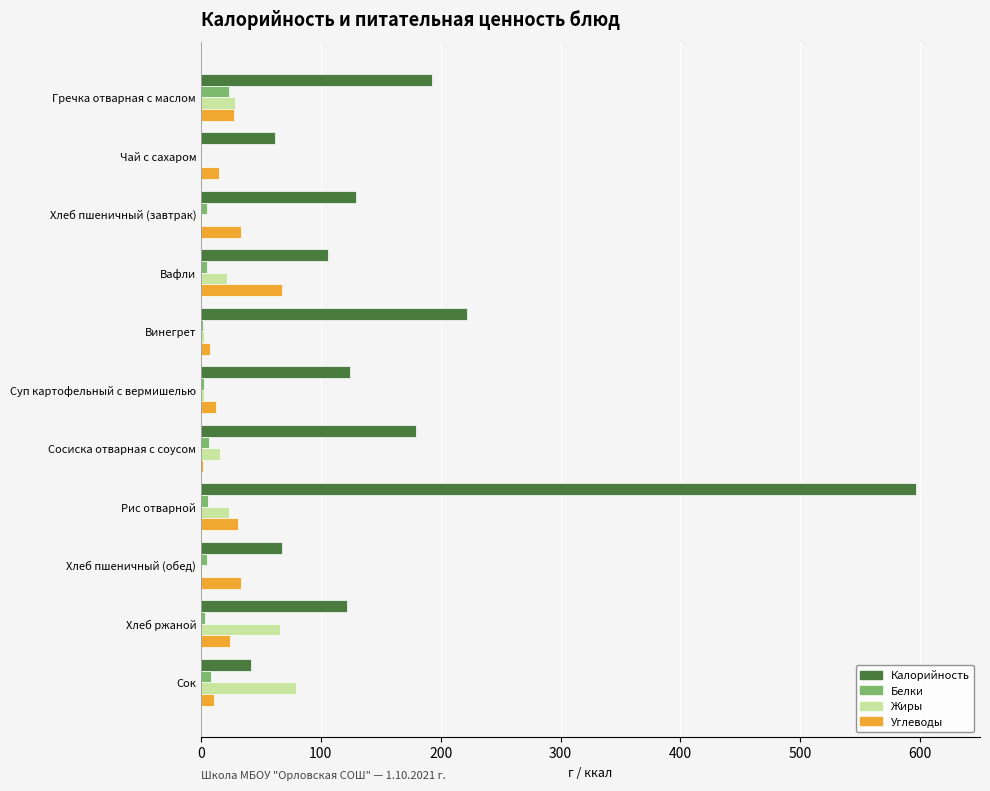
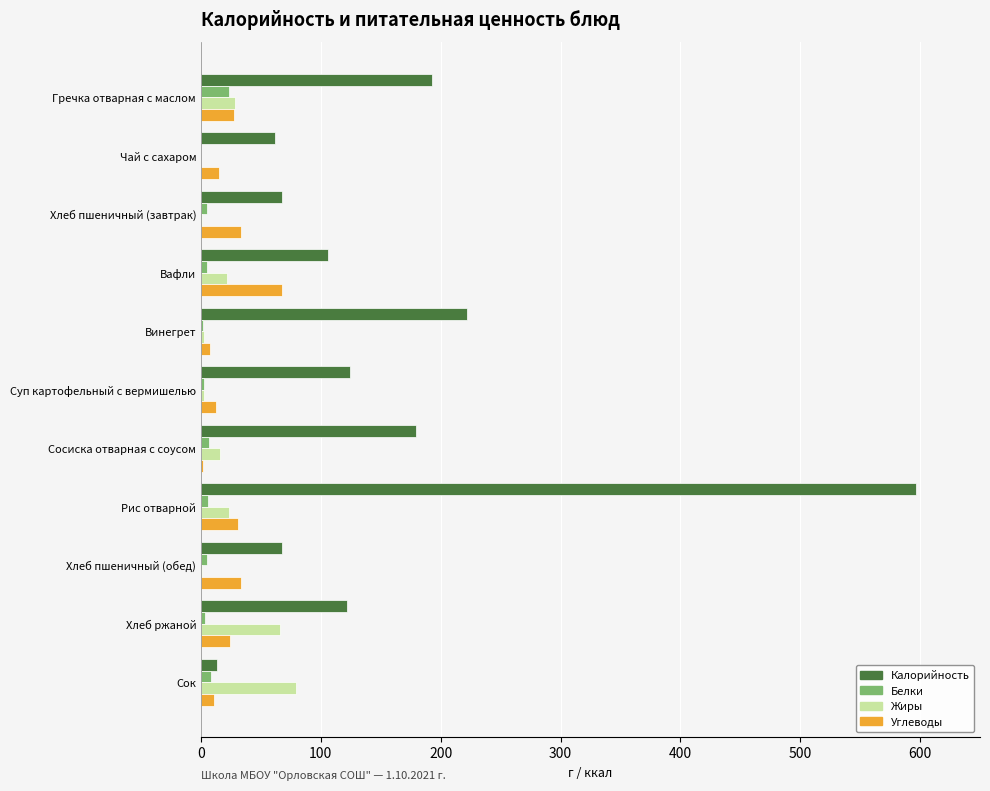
Калорийность, Хлеб пшеничный (завтрак): 130 -> 67
Калорийность, Сок: 42 -> 13
